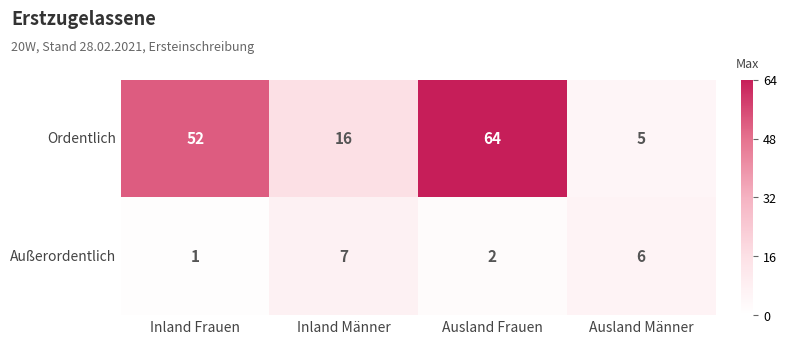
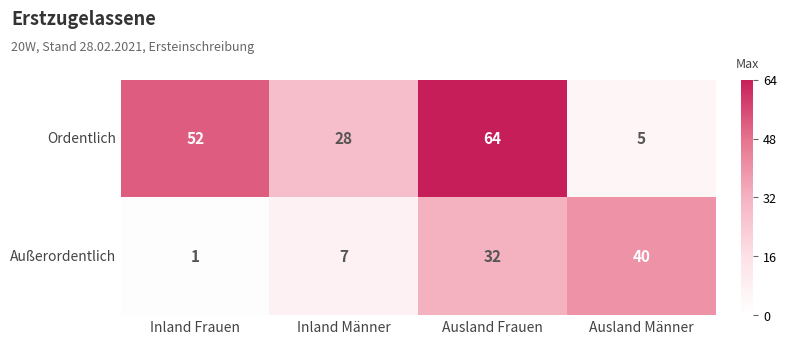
Ordentlich, Inland Männer: 16 -> 28
Außerordentlich, Ausland Frauen: 2 -> 32
Außerordentlich, Ausland Männer: 6 -> 40
